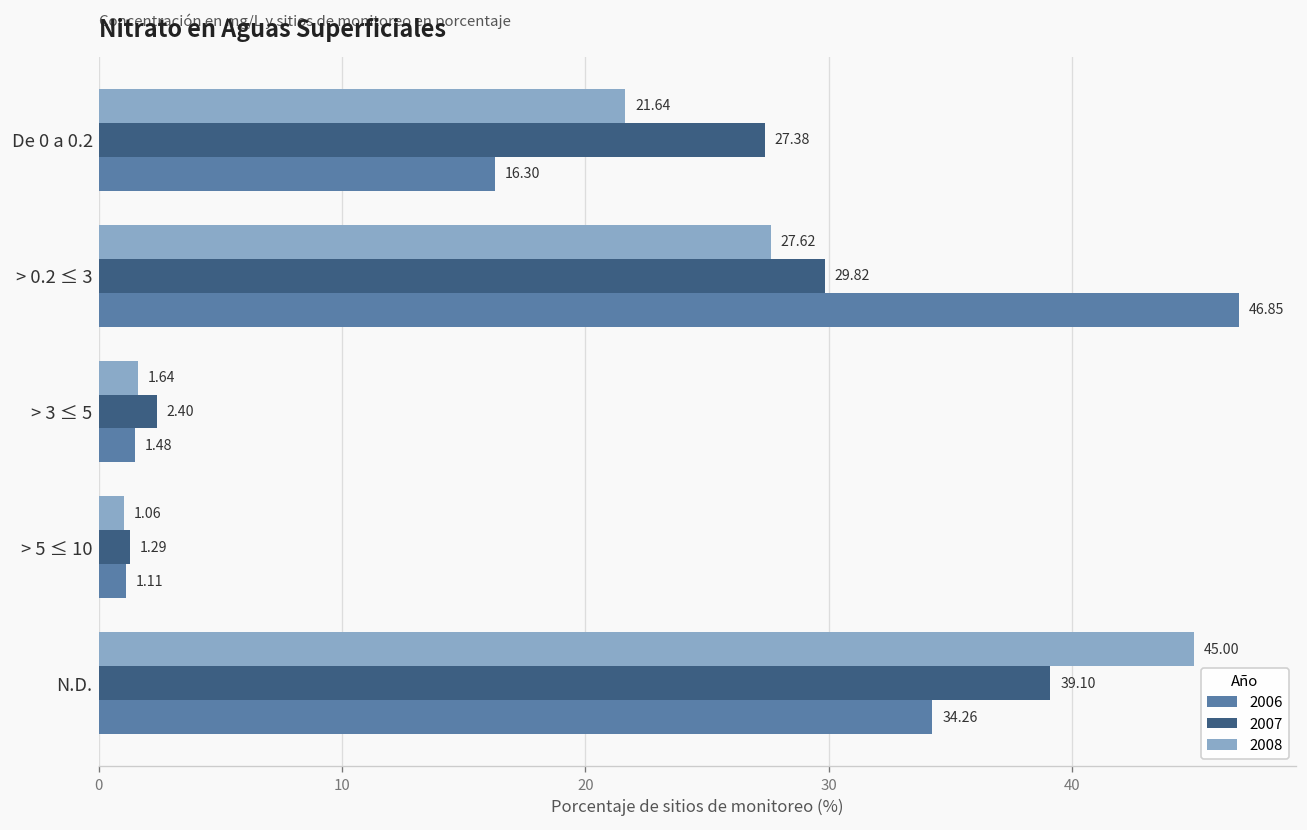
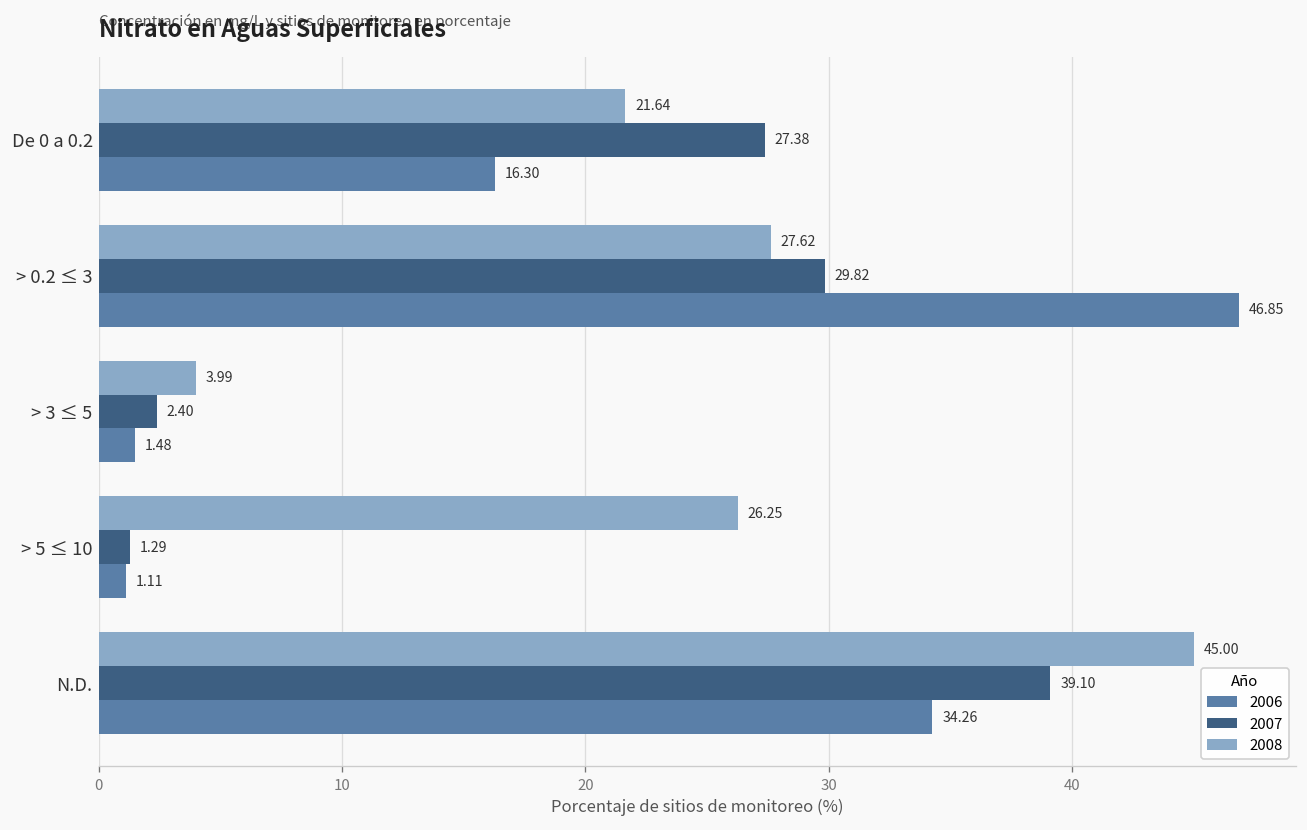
2008, > 3 ≤ 5: 1.64 -> 3.99
2008, > 5 ≤ 10: 1.06 -> 26.25
